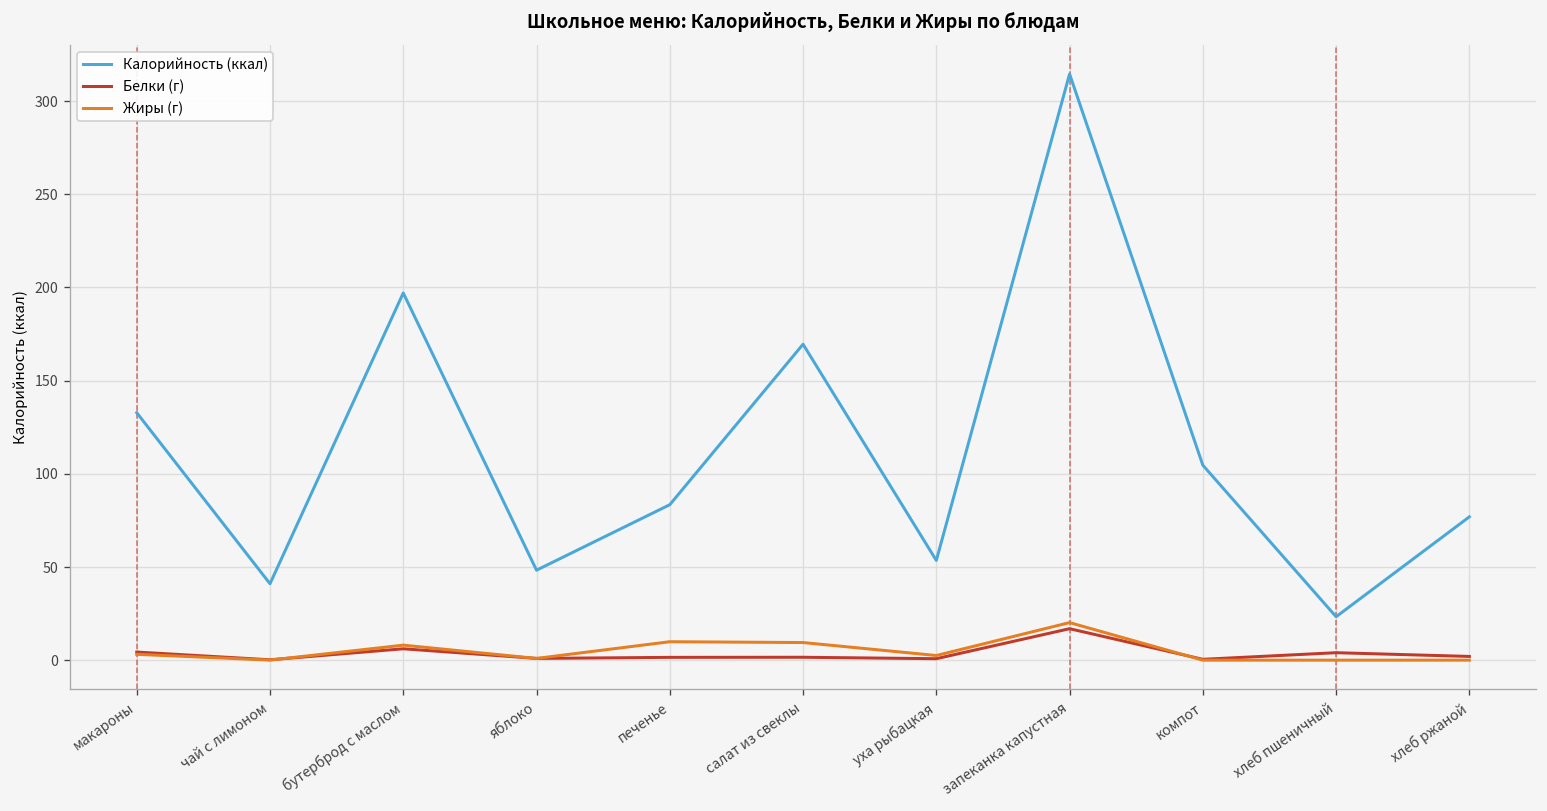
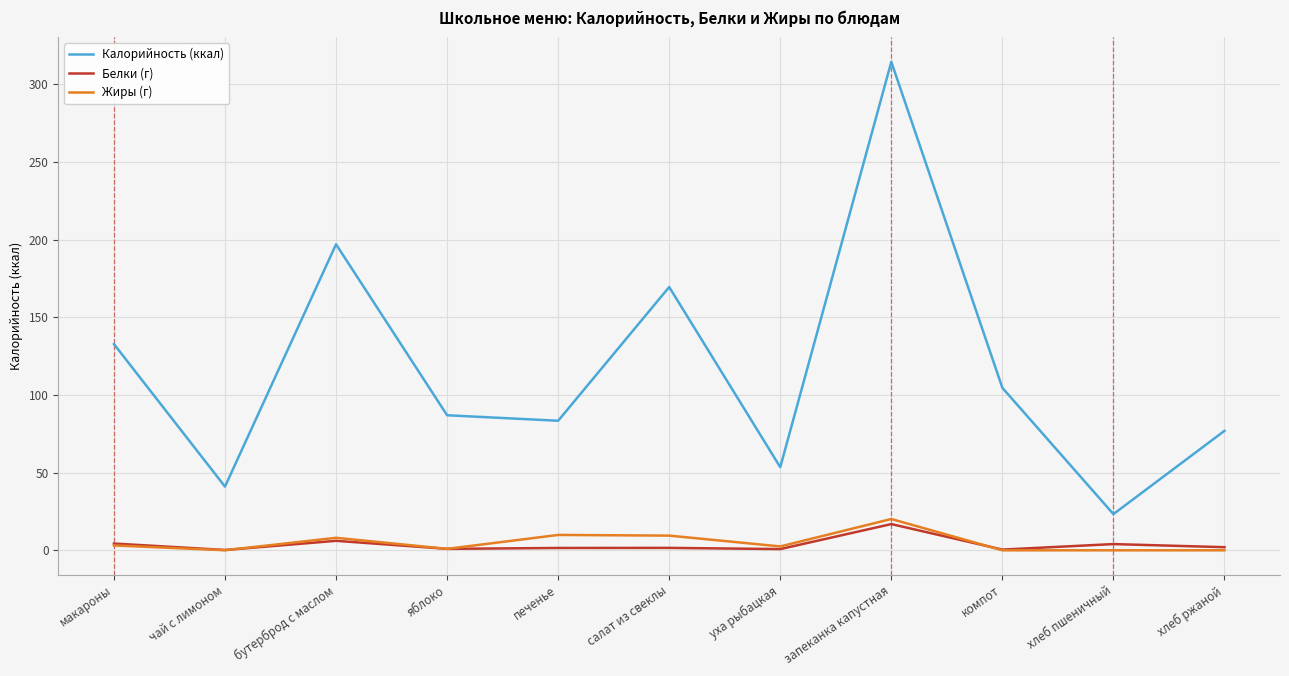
Калорийность (ккал), яблоко: 48 -> 87
